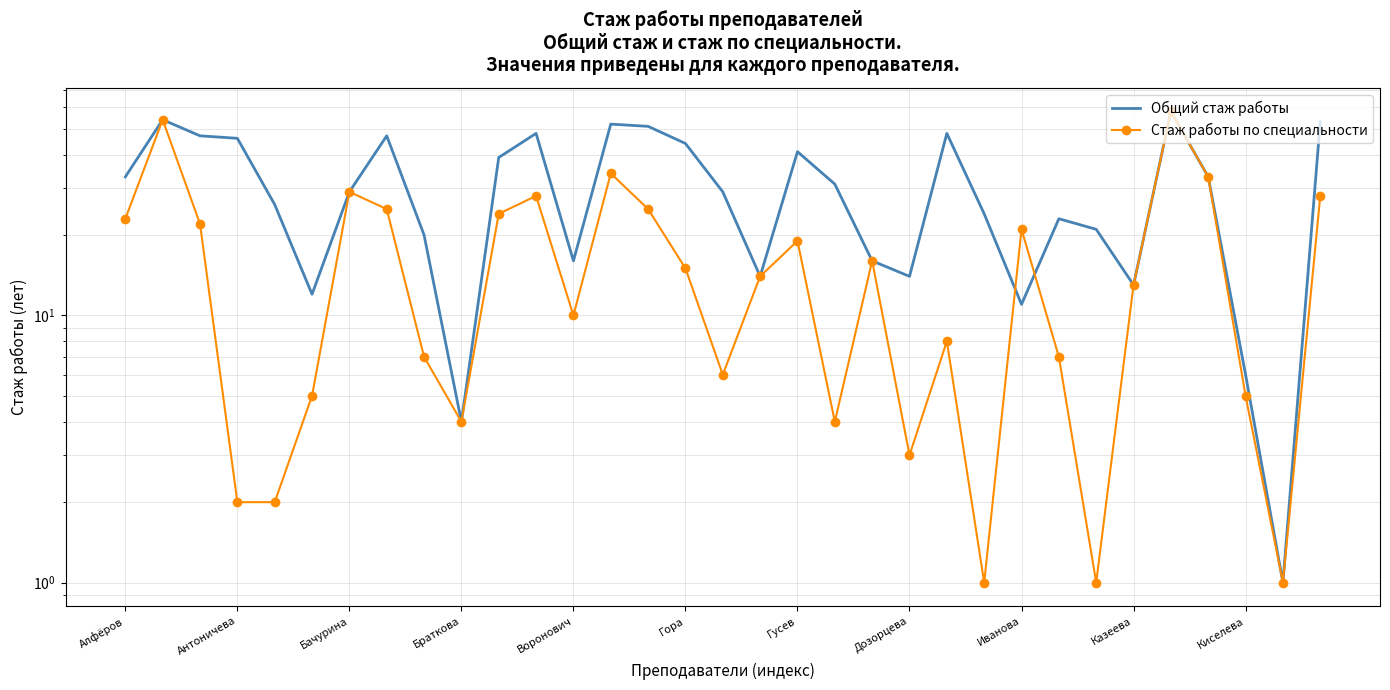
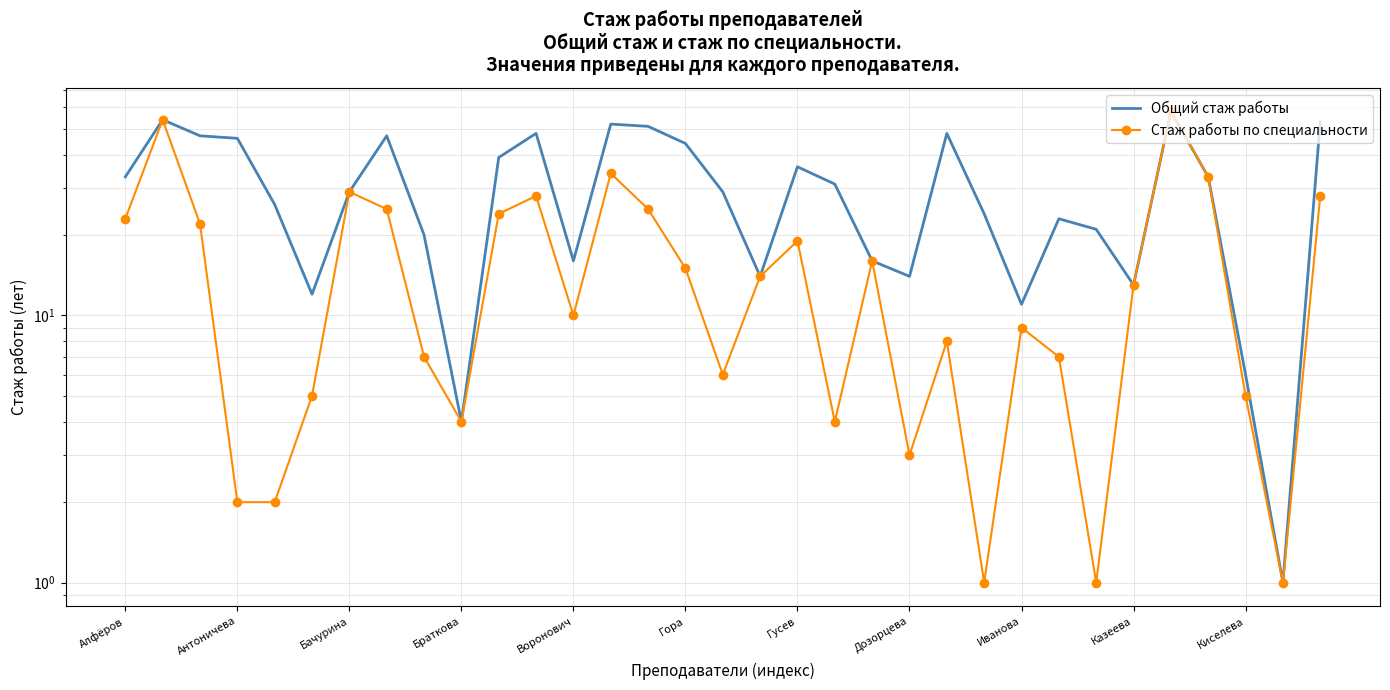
Общий стаж работы, Гусев: 41 -> 36
Стаж работы по специальности, Иванова: 21 -> 9
